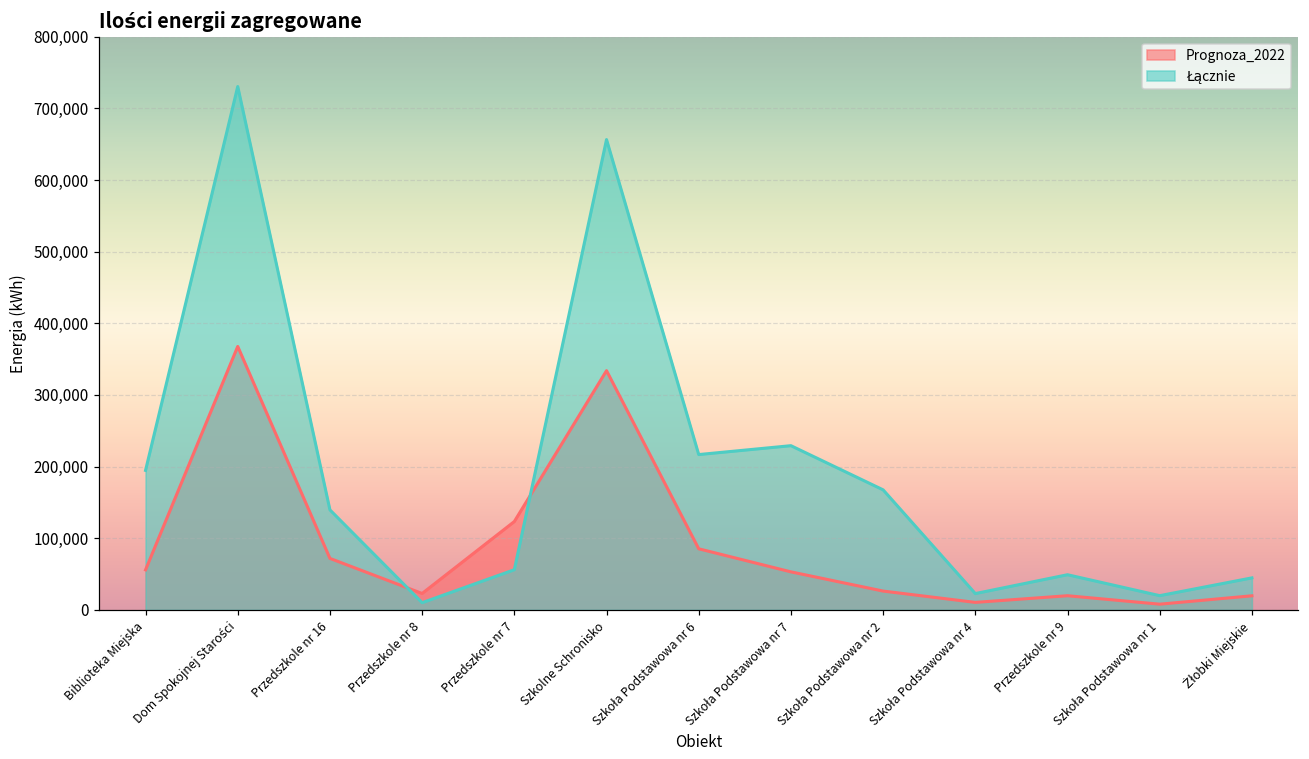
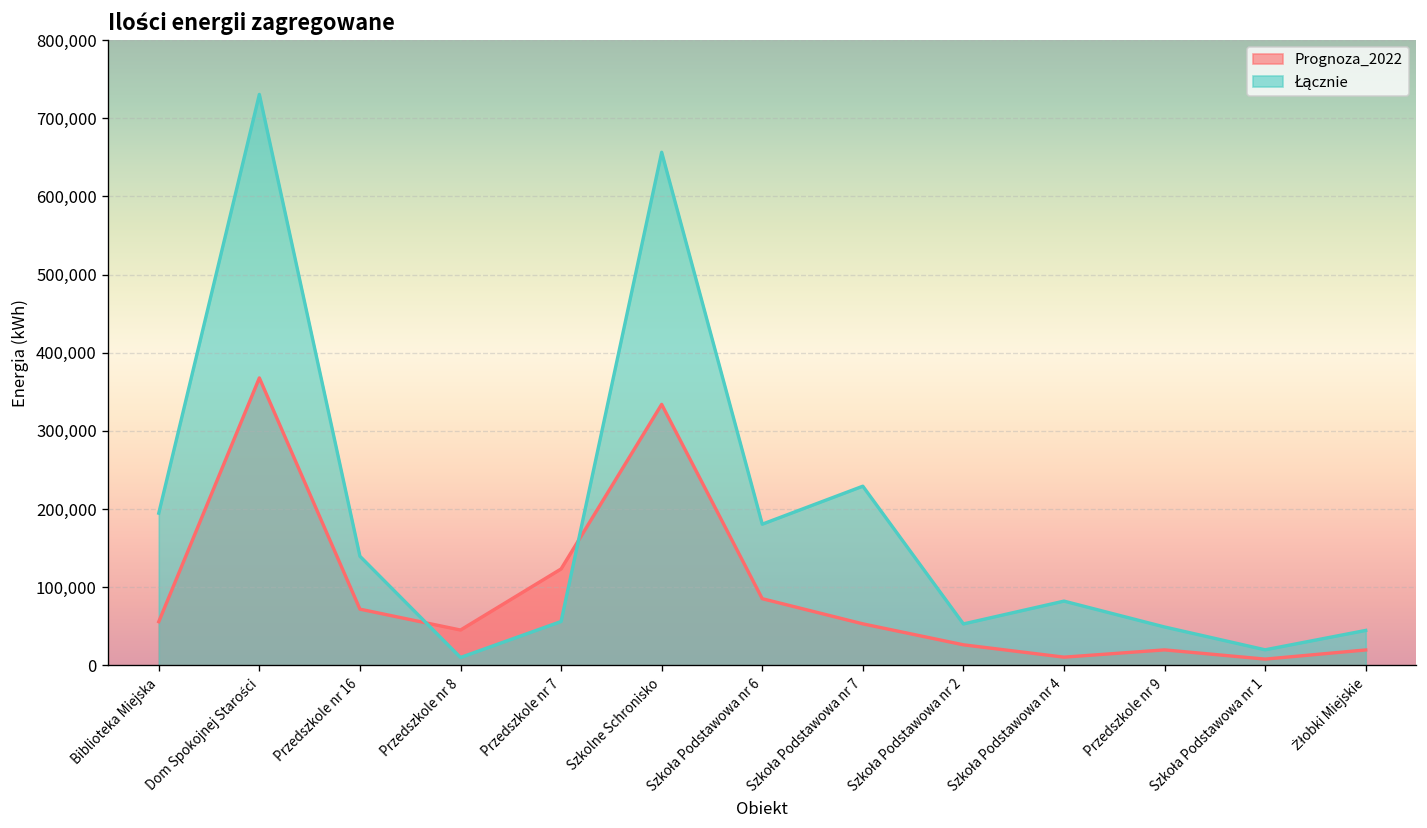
Prognoza_2022, Przedszkole nr 8: 20,000 -> 50,000
Łącznie, Szkoła Podstawowa nr 6: 220,000 -> 180,000
Łącznie, Szkoła Podstawowa nr 2: 170,000 -> 50,000
Łącznie, Szkoła Podstawowa nr 4: 20,000 -> 80,000
